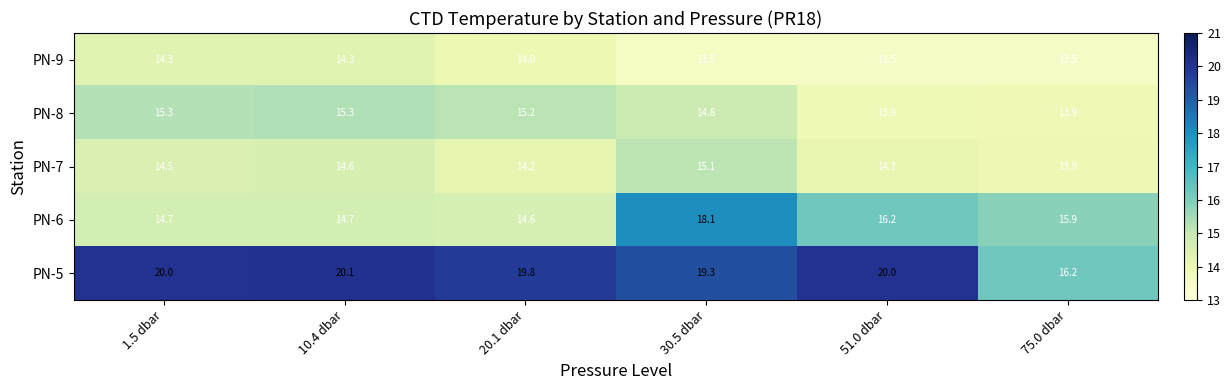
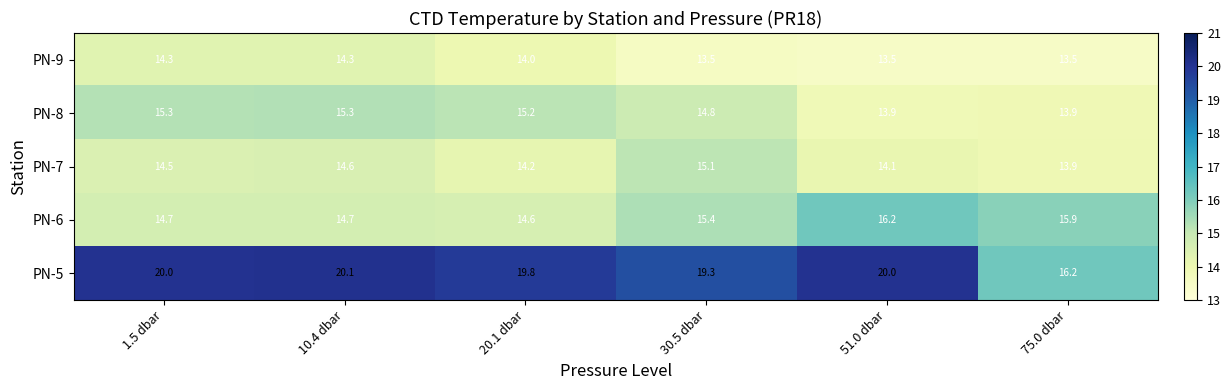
PN-6, 30.5 dbar: 18.1 -> 15.4
